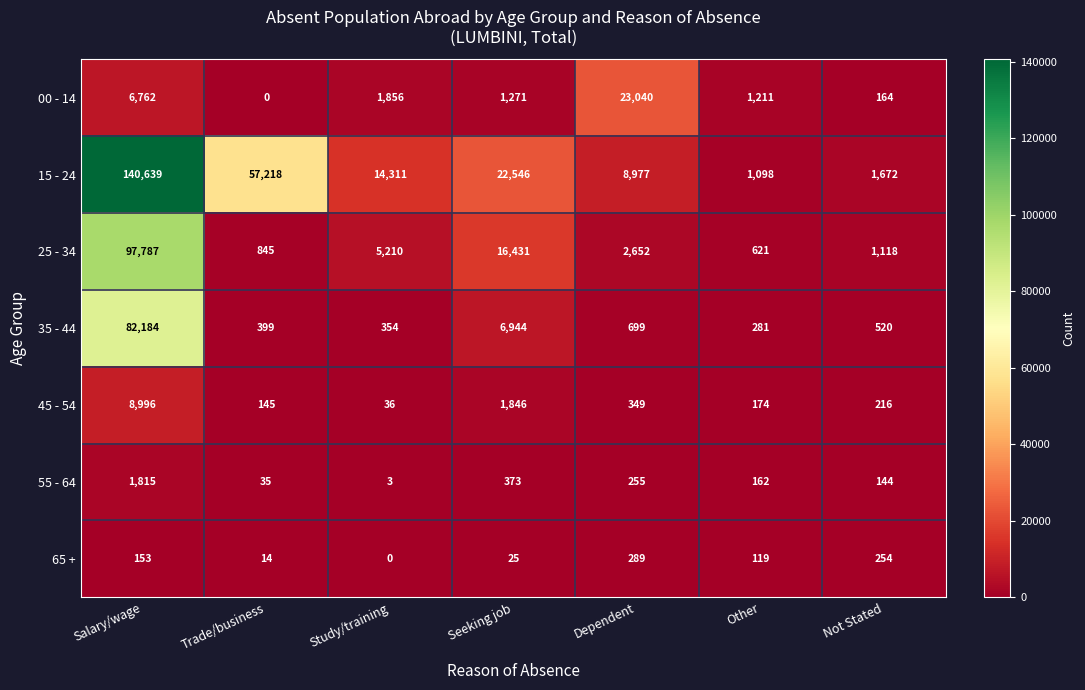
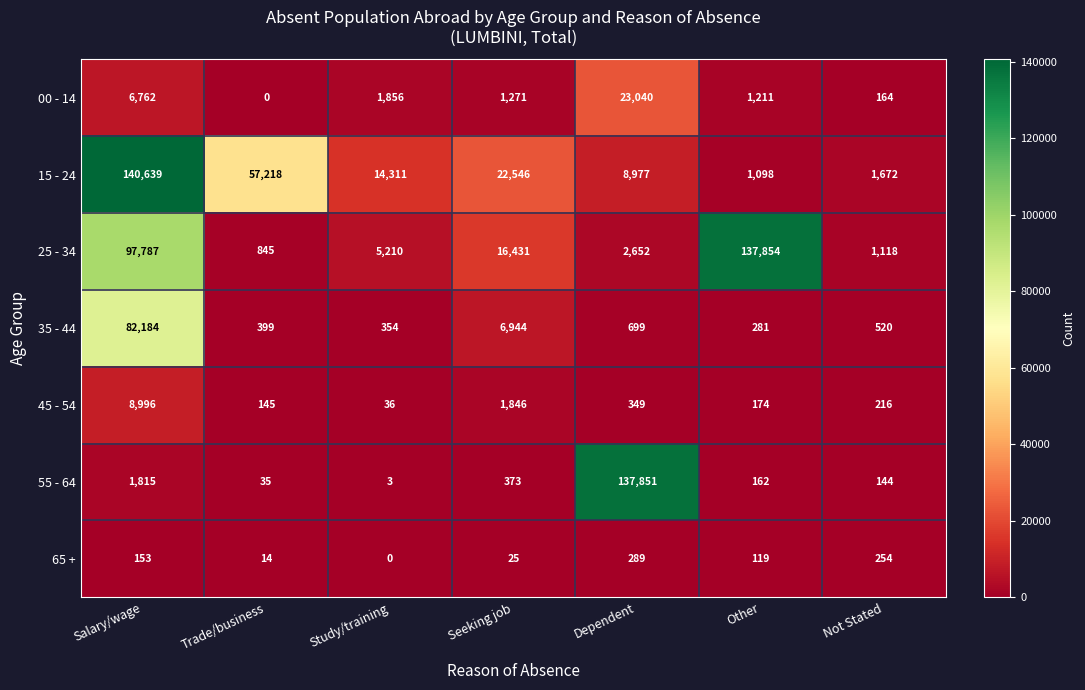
25 - 34, Other: 621 -> 137,854
55 - 64, Dependent: 255 -> 137,851
